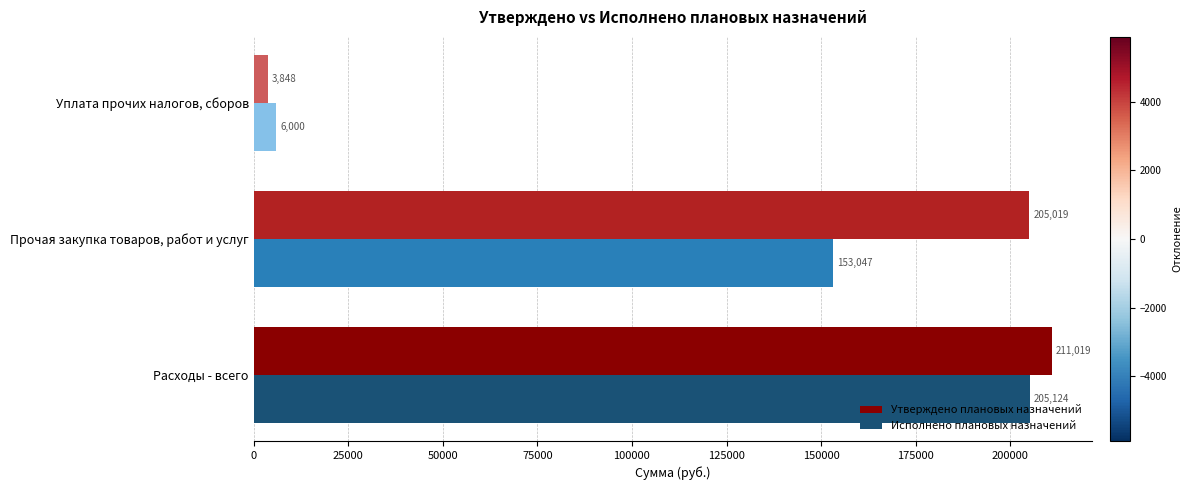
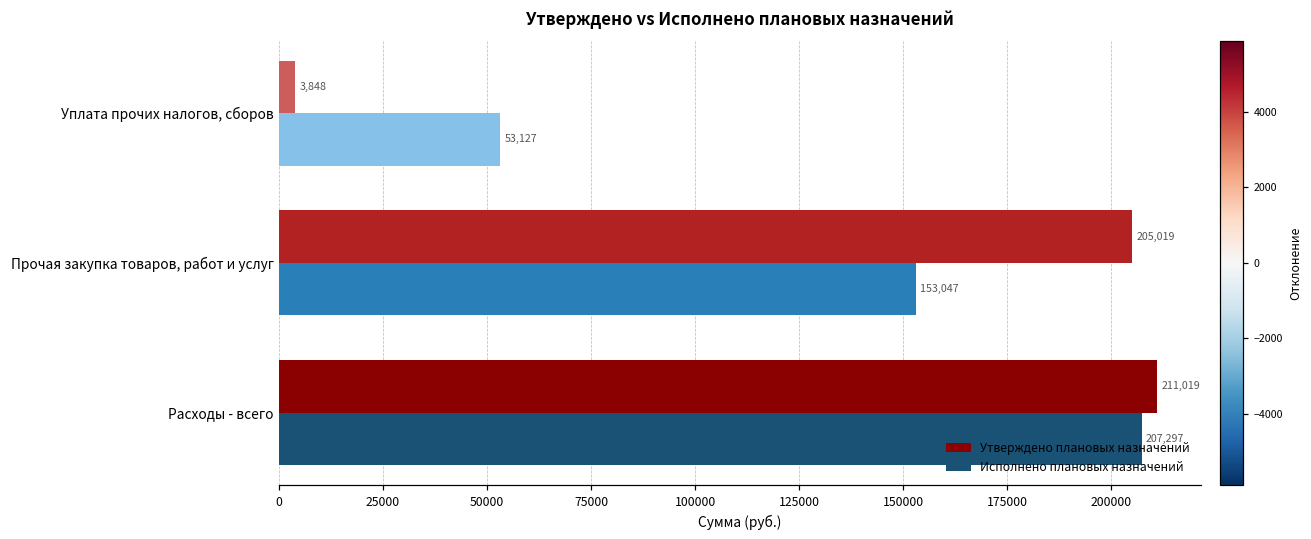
Исполнено плановых назначений, Уплата прочих налогов, сборов: 6,000 -> 53,127
Исполнено плановых назначений, Расходы - всего: 205,124 -> 207,297
